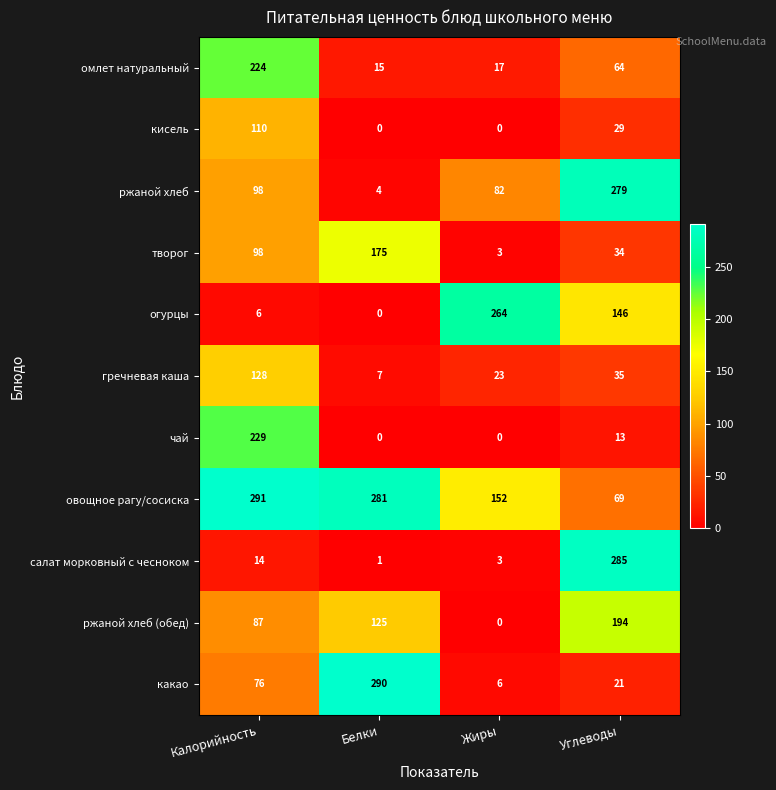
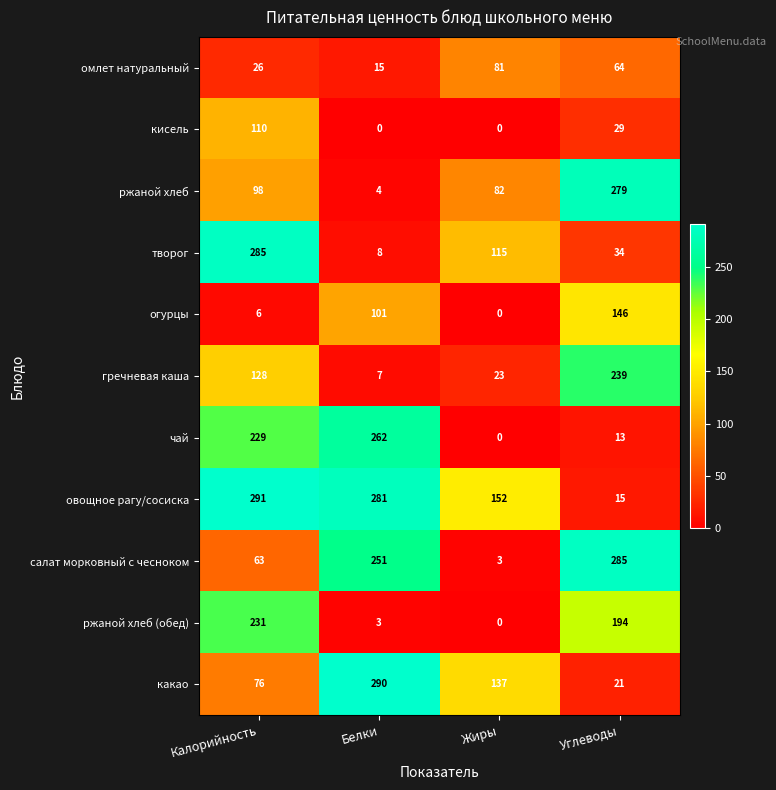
омлет натуральный, Калорийность: 224 -> 26
омлет натуральный, Жиры: 17 -> 81
творог, Калорийность: 98 -> 285
творог, Белки: 175 -> 8
творог, Жиры: 3 -> 115
огурцы, Белки: 0 -> 101
огурцы, Жиры: 264 -> 0
гречневая каша, Углеводы: 35 -> 239
чай, Белки: 0 -> 262
овощное рагу/сосиска, Углеводы: 69 -> 15
салат морковный с чесноком, Калорийность: 14 -> 63
салат морковный с чесноком, Белки: 1 -> 251
ржаной хлеб (обед), Калорийность: 87 -> 231
ржаной хлеб (обед), Белки: 125 -> 3
какао, Жиры: 6 -> 137
